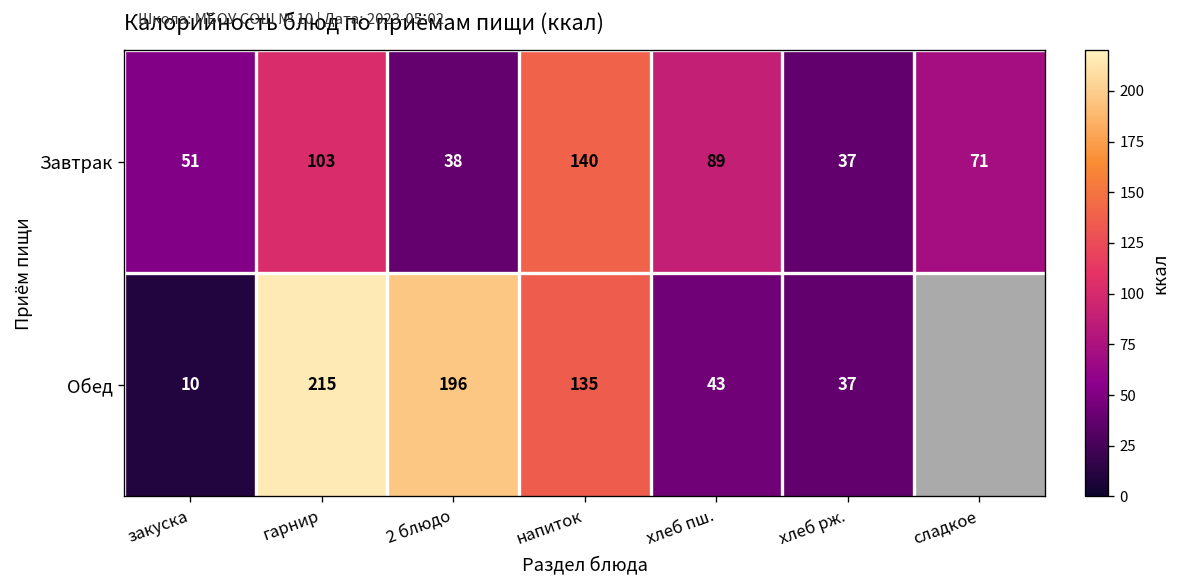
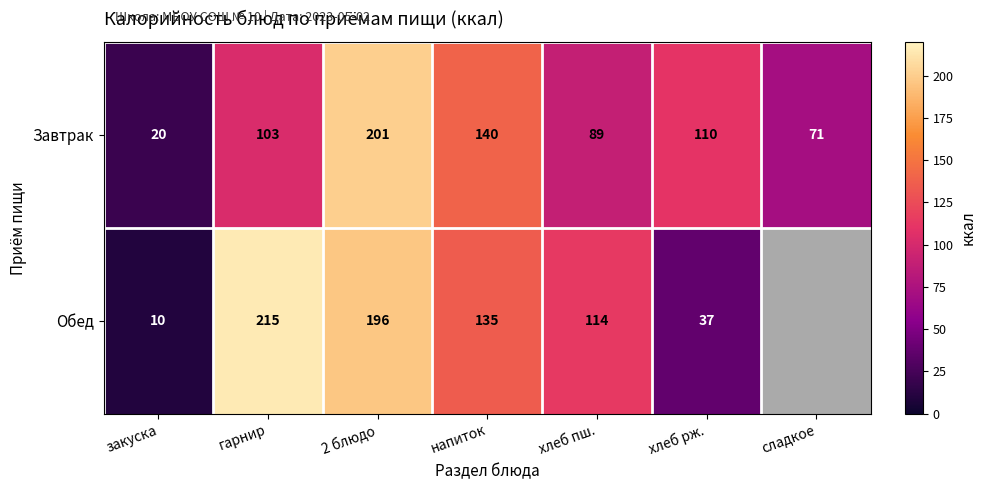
Завтрак, закуска: 51 -> 20
Завтрак, 2 блюдо: 38 -> 201
Завтрак, хлеб рж.: 37 -> 110
Обед, хлеб пш.: 43 -> 114
